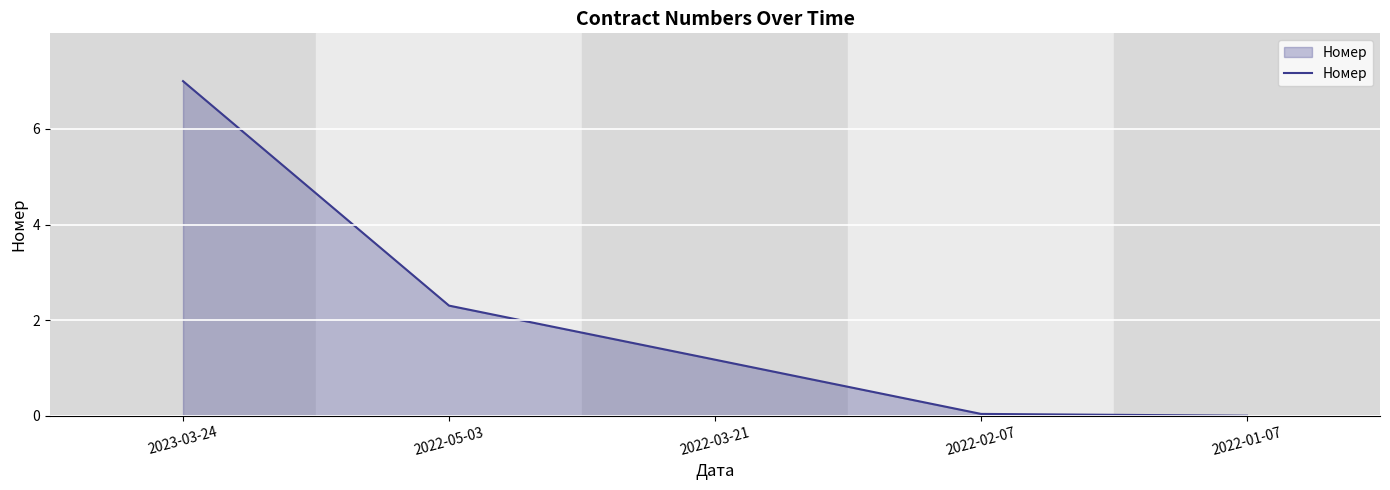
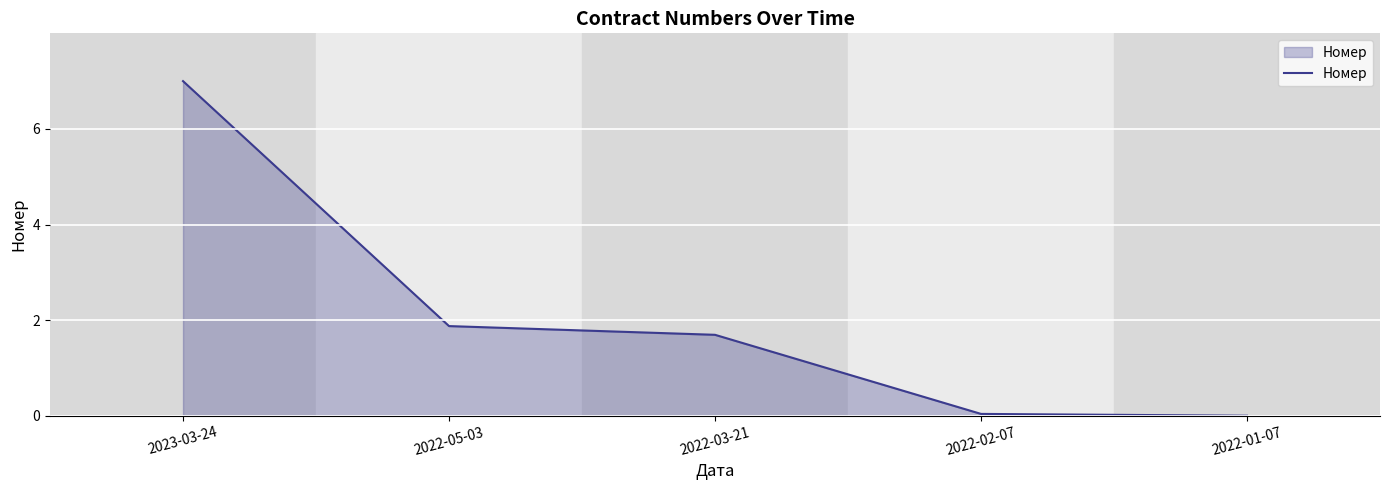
2022-05-03: 2.3 -> 1.9
2022-03-21: 1.2 -> 1.7
